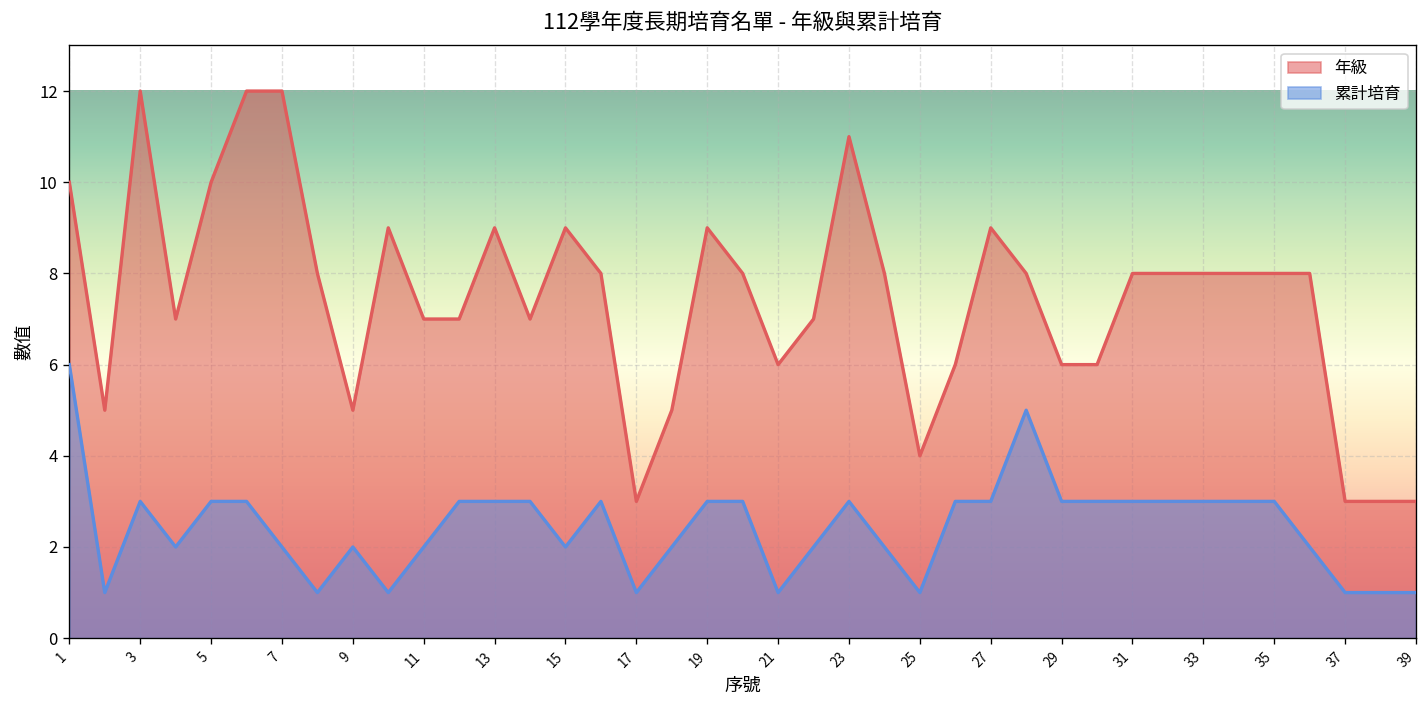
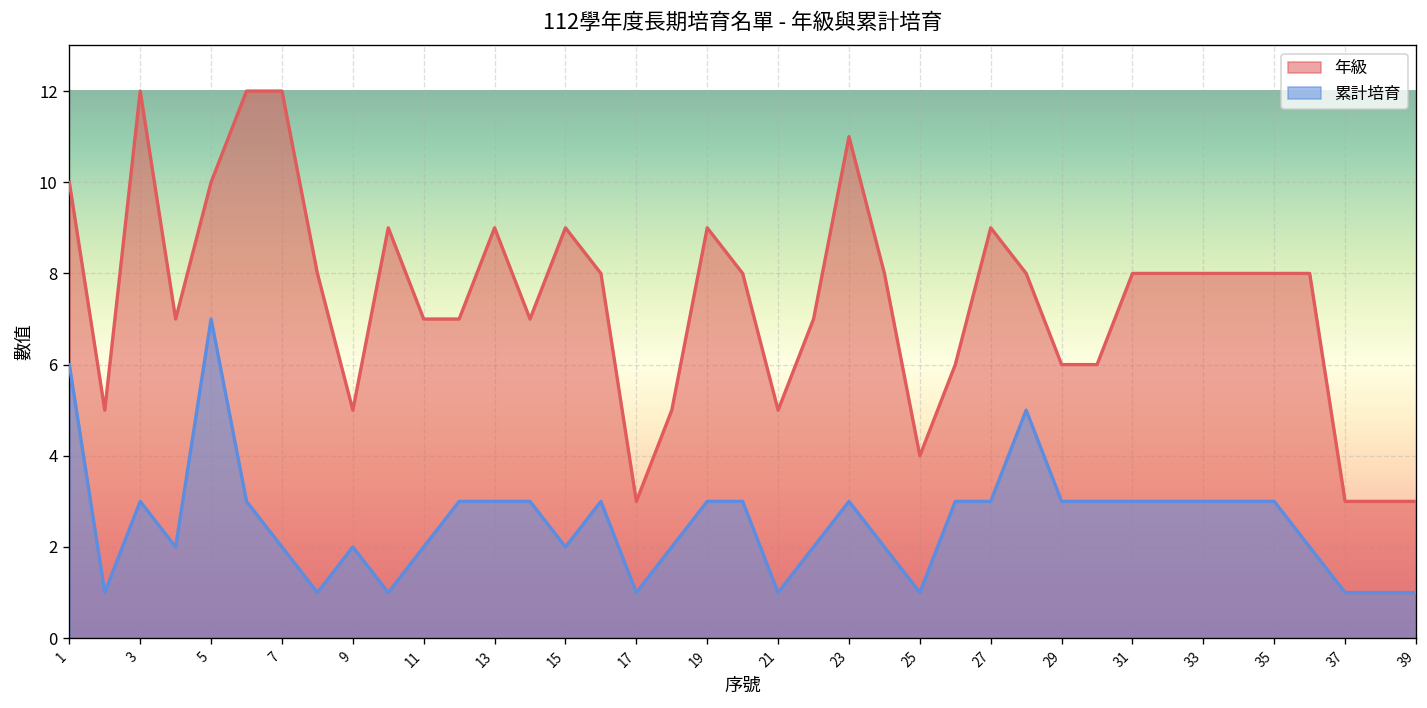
累計培育, 5: 3 -> 7
年級, 21: 6 -> 5
